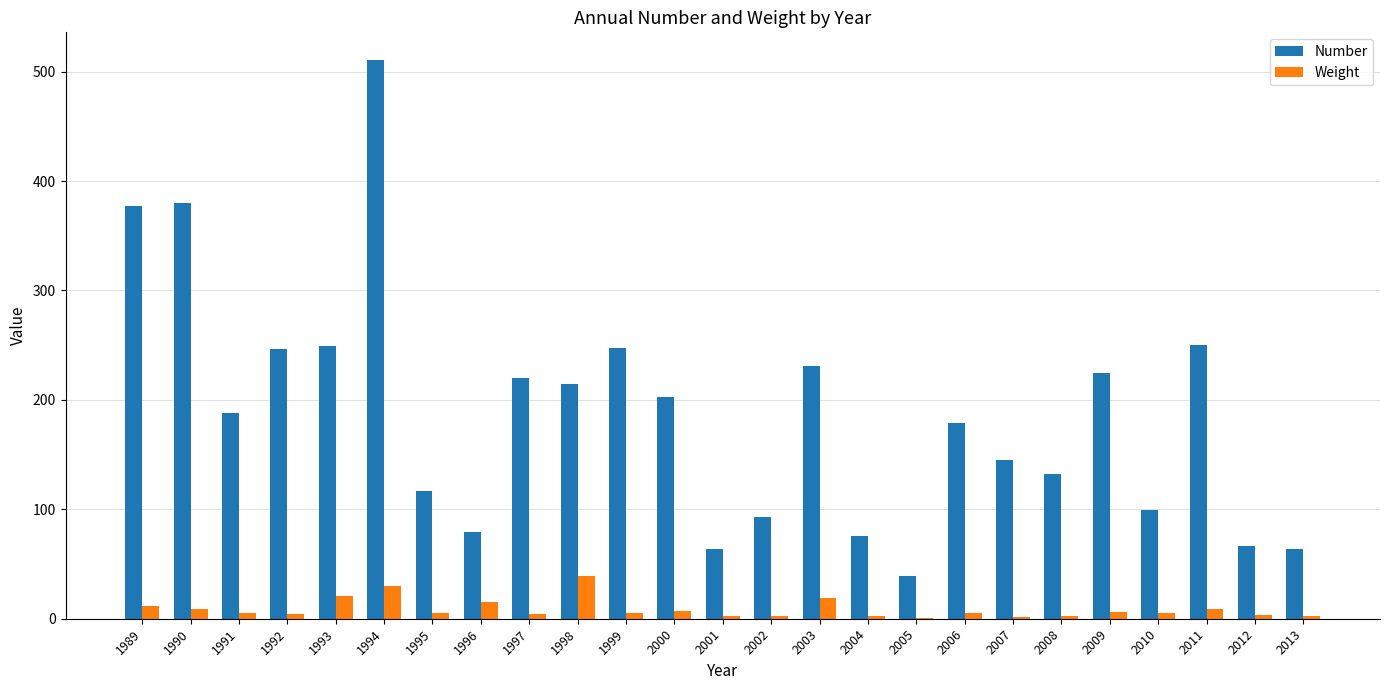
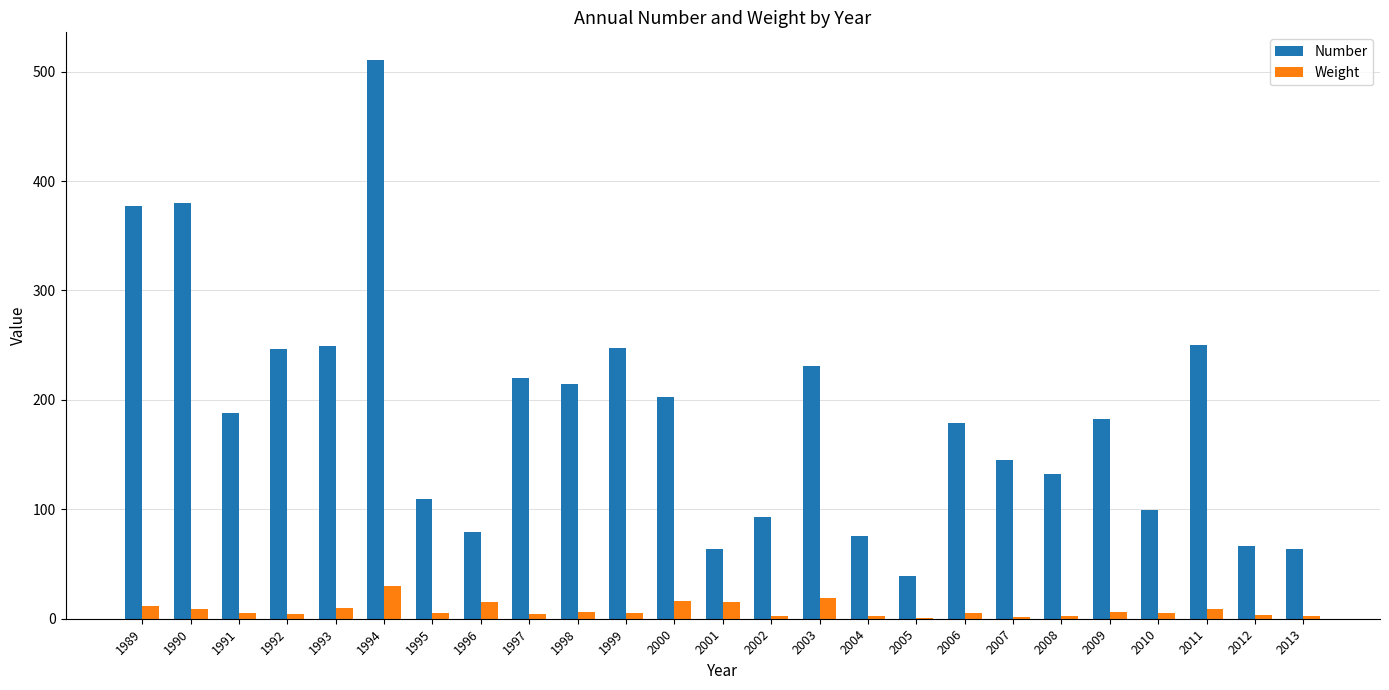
Weight, 1993: 21 -> 10
Number, 1995: 117 -> 109
Weight, 1998: 39 -> 7
Weight, 2000: 7 -> 16
Weight, 2001: 2 -> 15
Number, 2009: 225 -> 182
